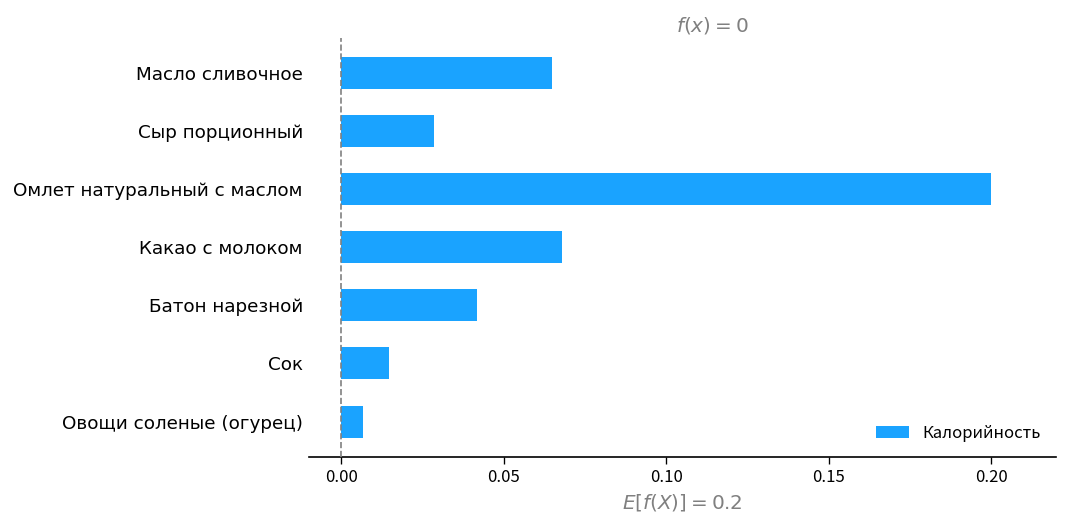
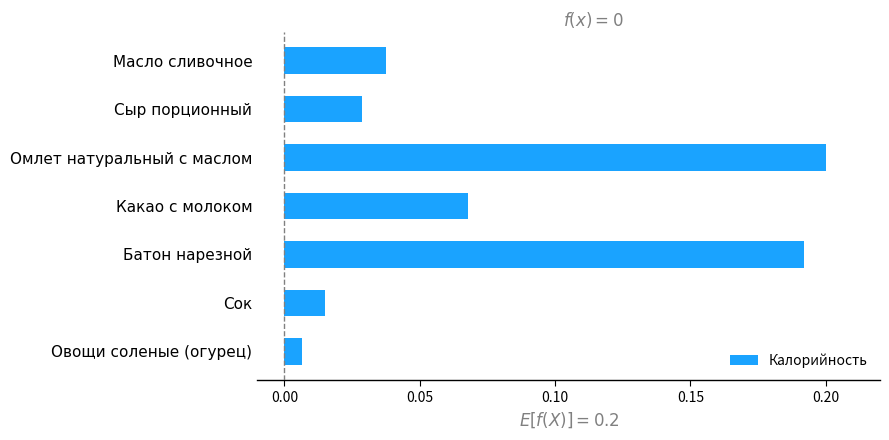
Масло сливочное: 0.065 -> 0.038
Батон нарезной: 0.042 -> 0.192
